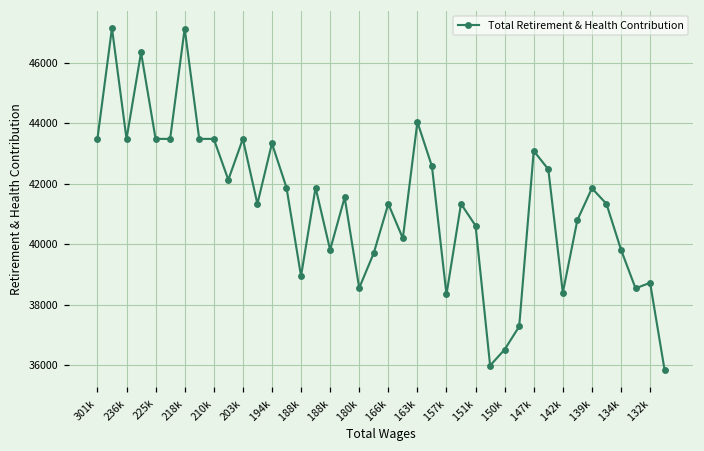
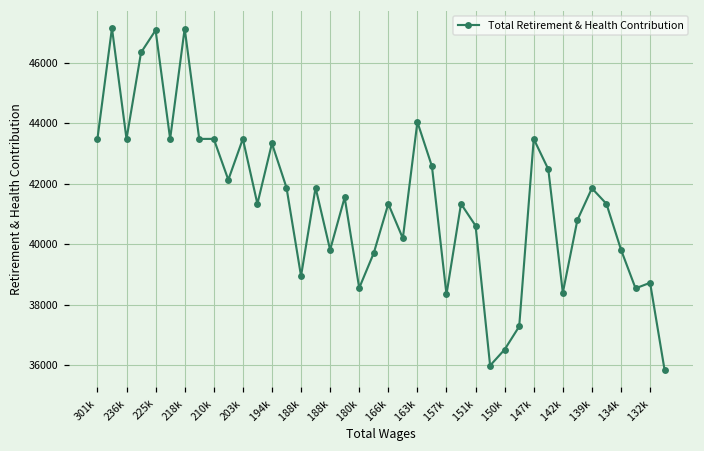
225k: 43500 -> 47100
147k: 43100 -> 43500
